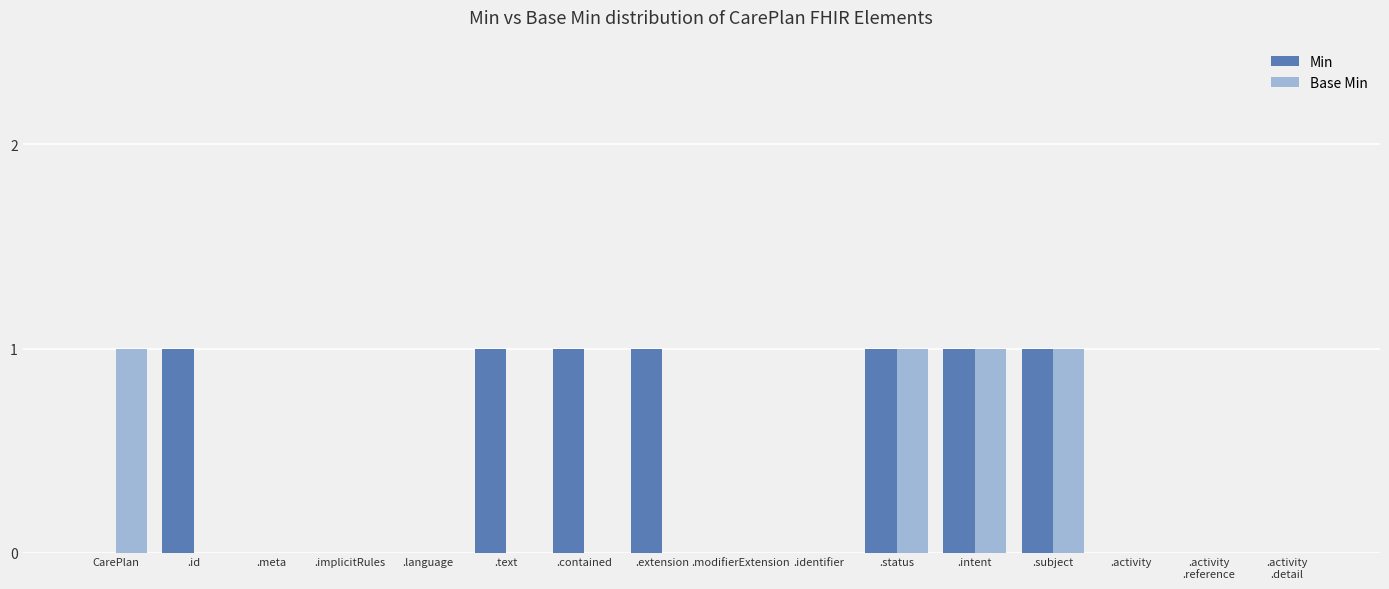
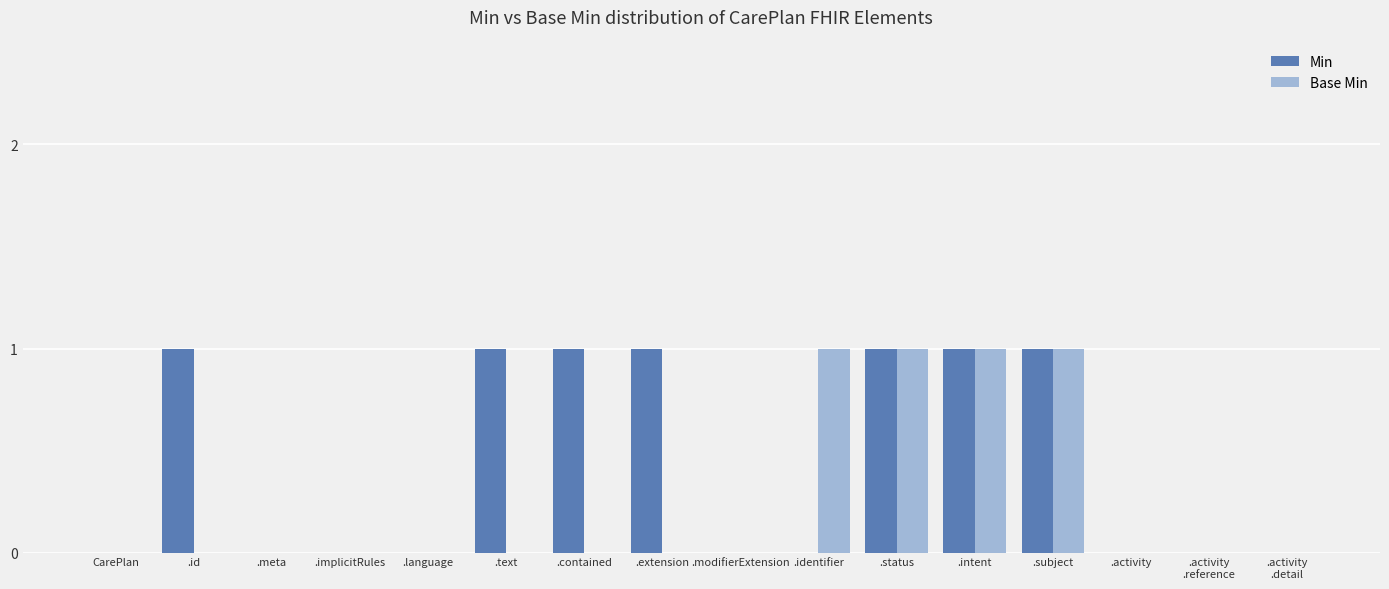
Base Min, CarePlan: 1 -> 0
Base Min, .identifier: 0 -> 1
